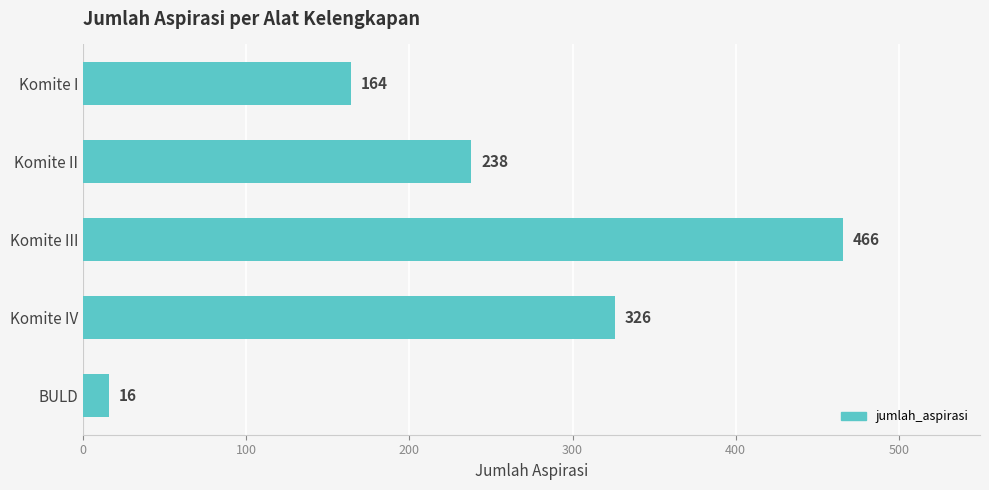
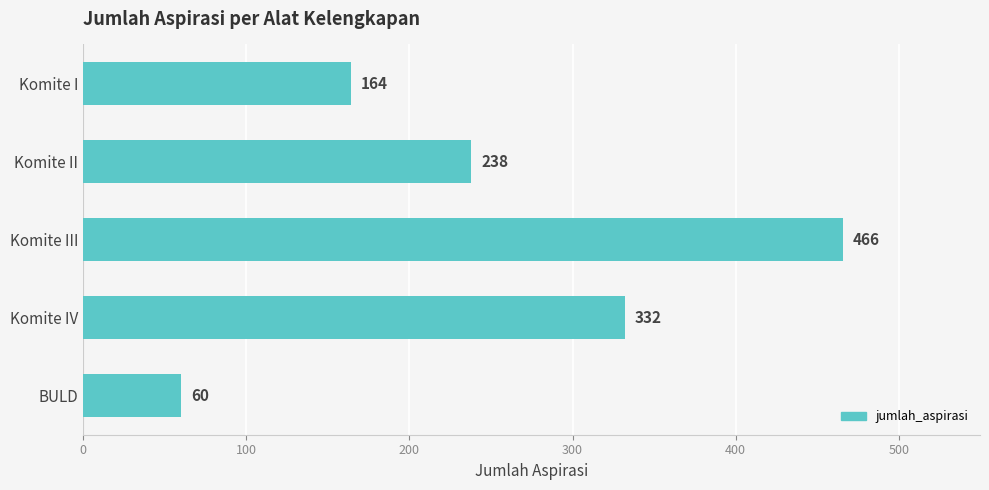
Komite IV: 326 -> 332
BULD: 16 -> 60
